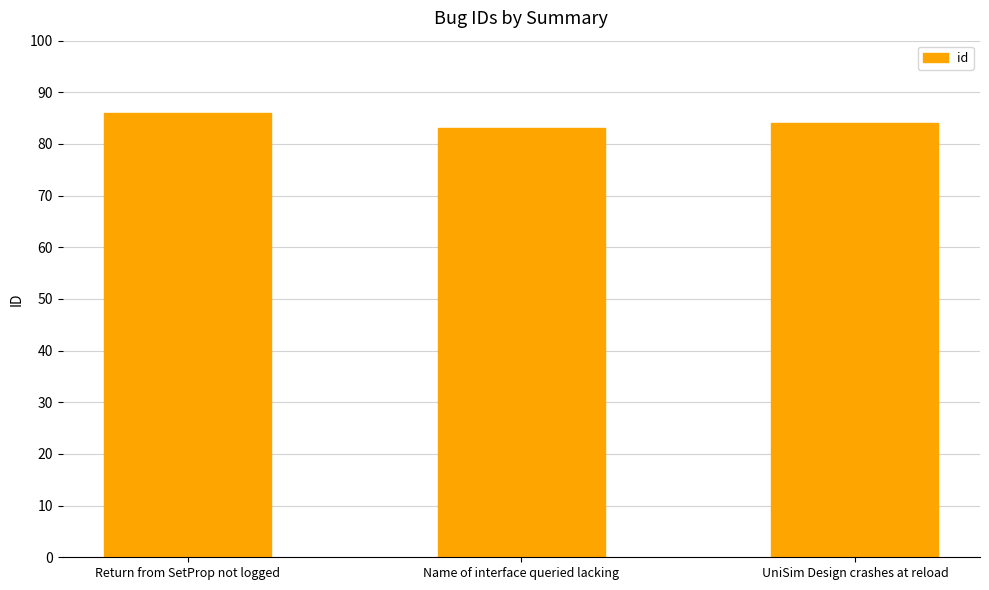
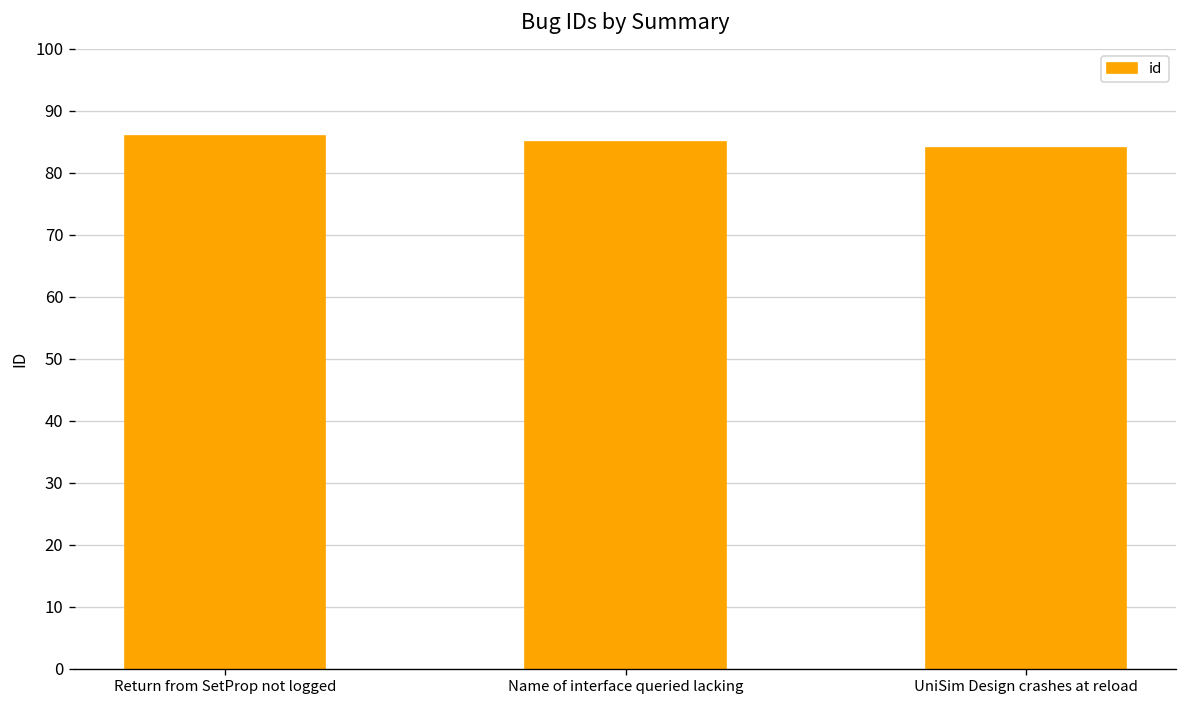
Name of interface queried lacking: 83 -> 85
